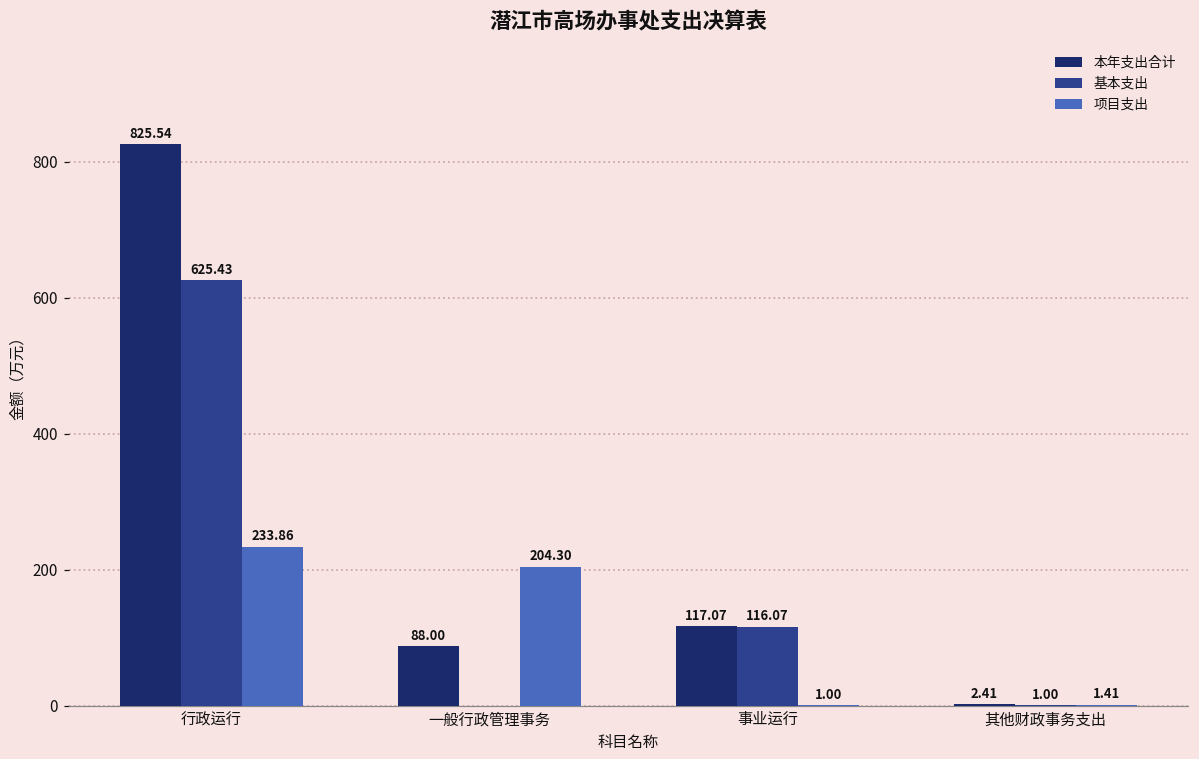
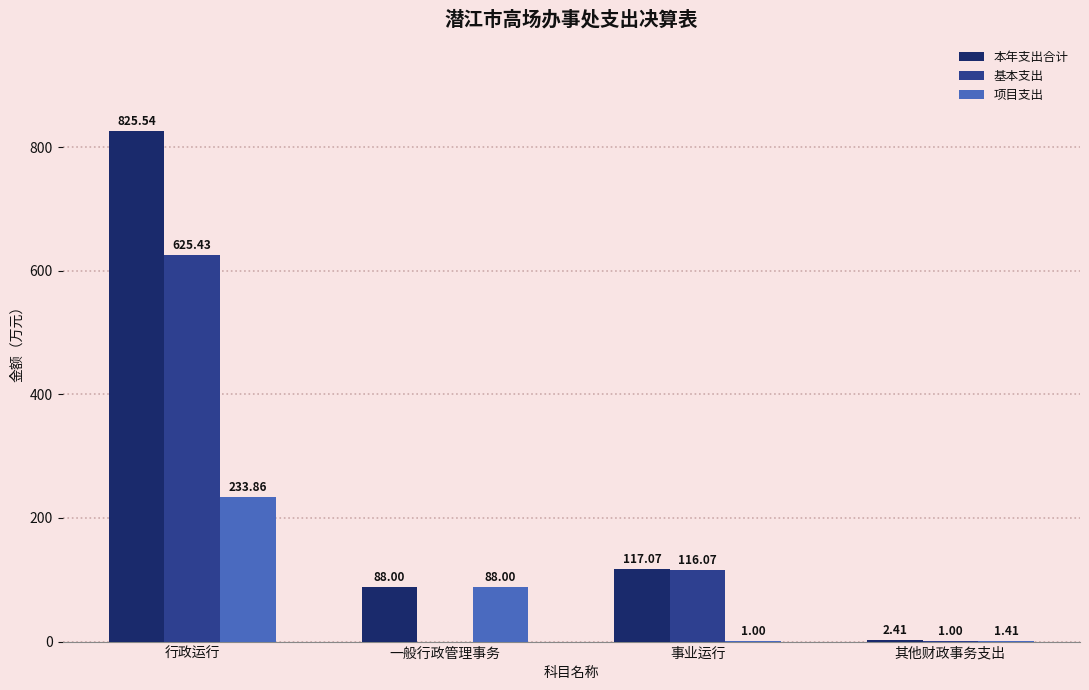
项目支出, 一般行政管理事务: 204.30 -> 88.00
